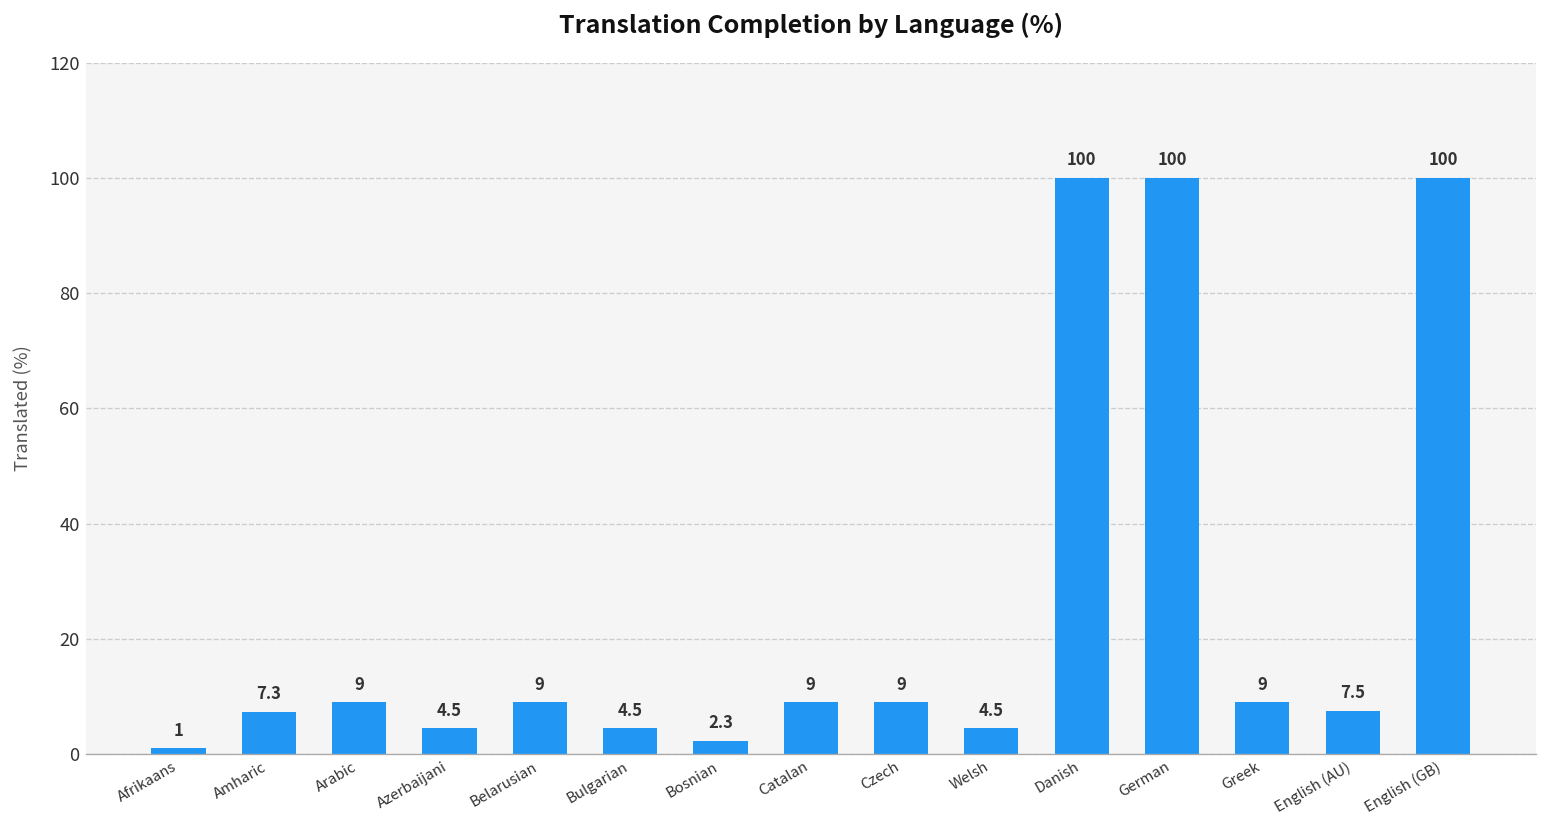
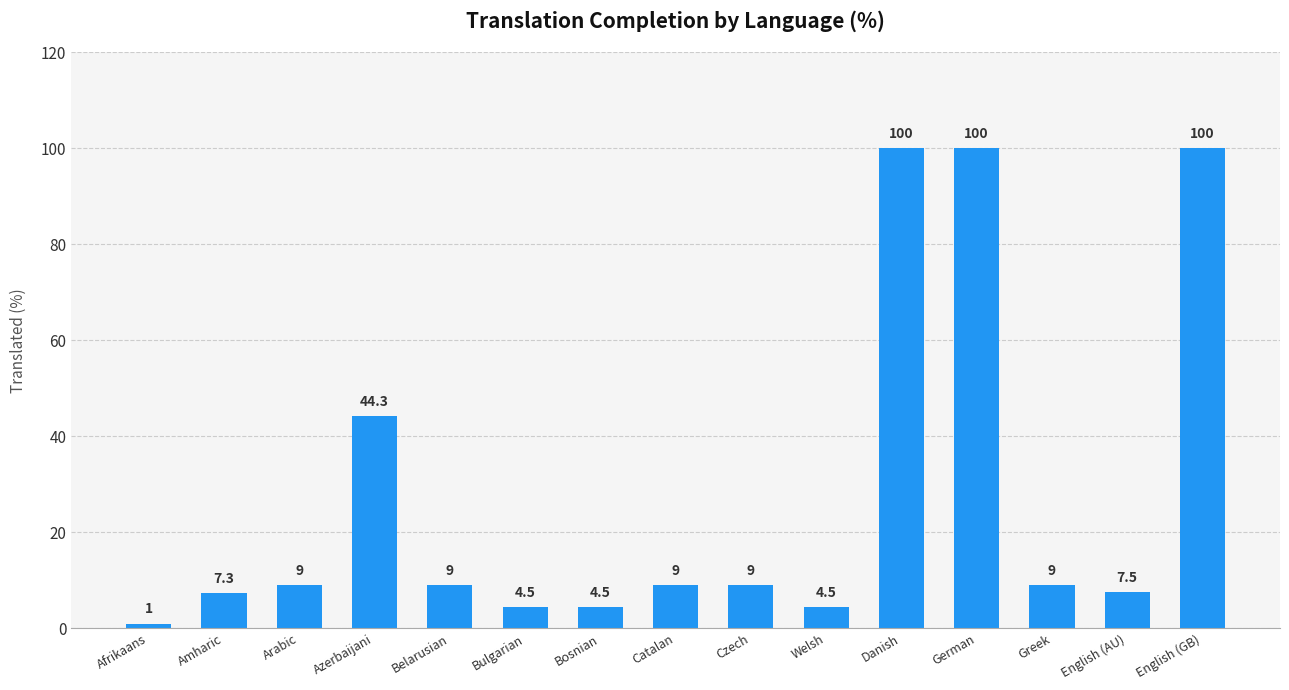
Azerbaijani: 4.5 -> 44.3
Bosnian: 2.3 -> 4.5
